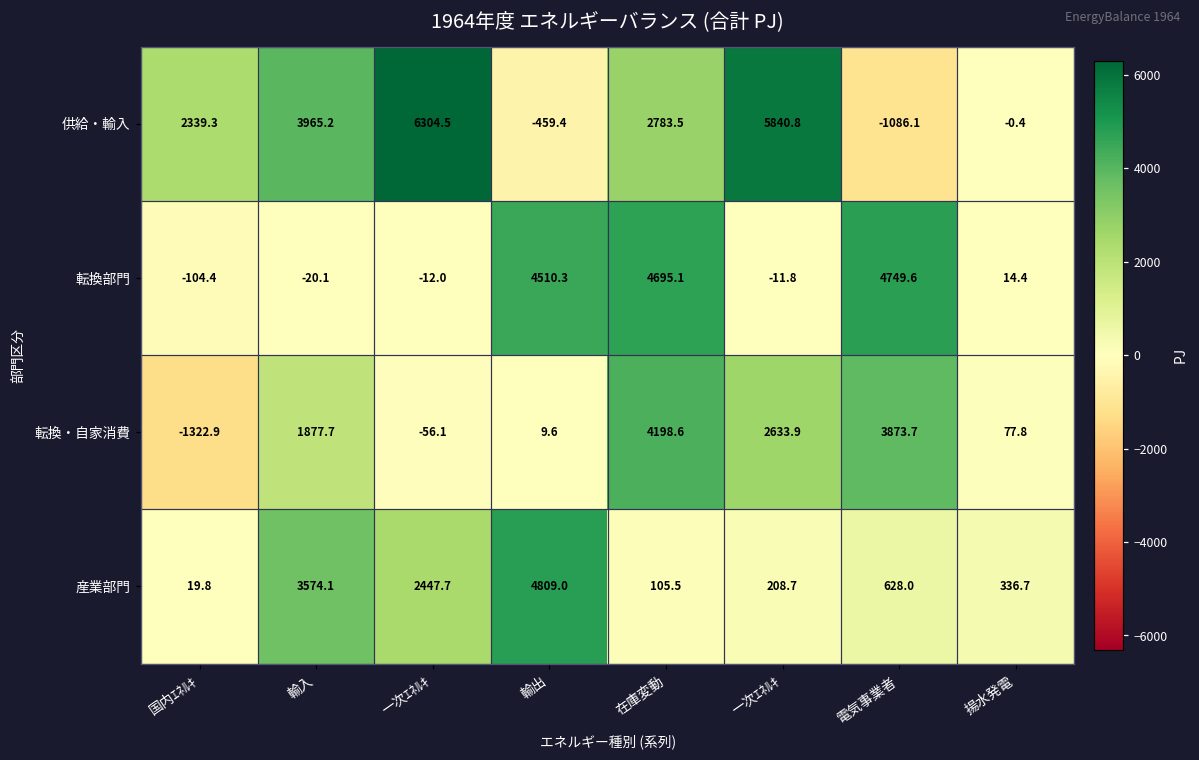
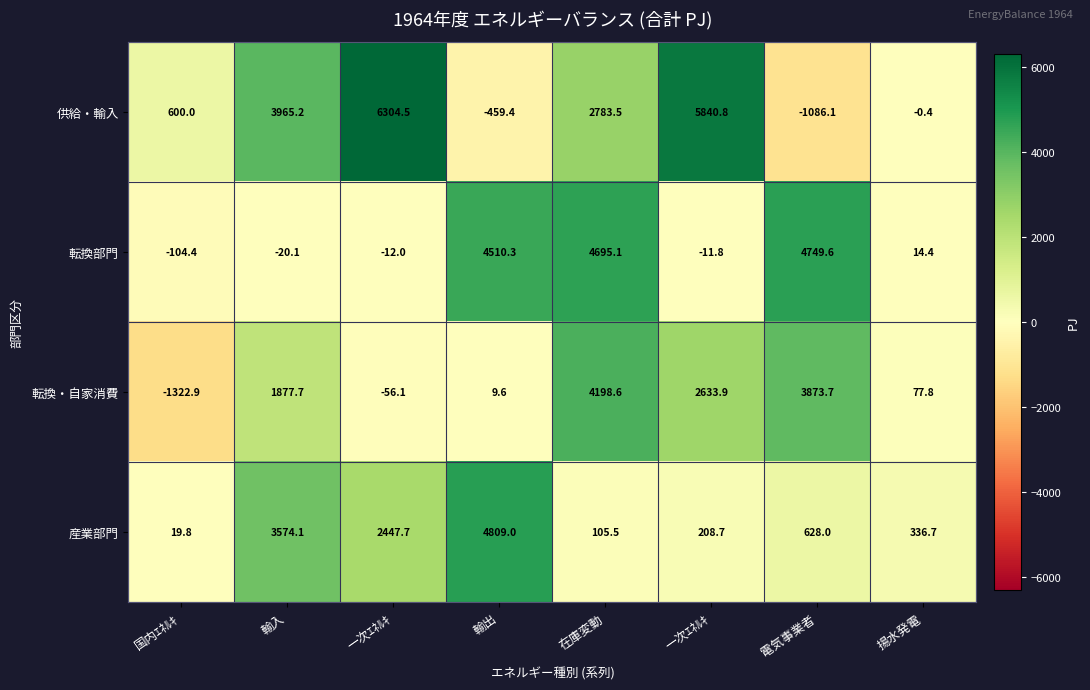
供給・輸入, 国内ｴﾈﾙｷ: 2339.3 -> 600.0
